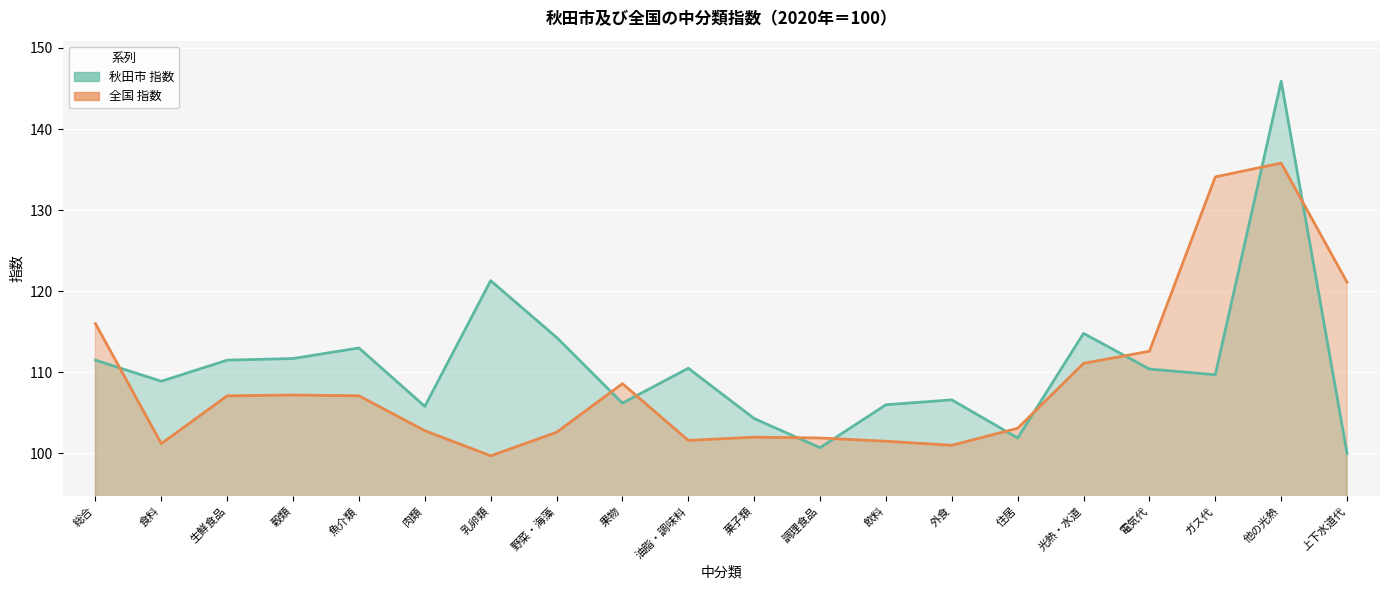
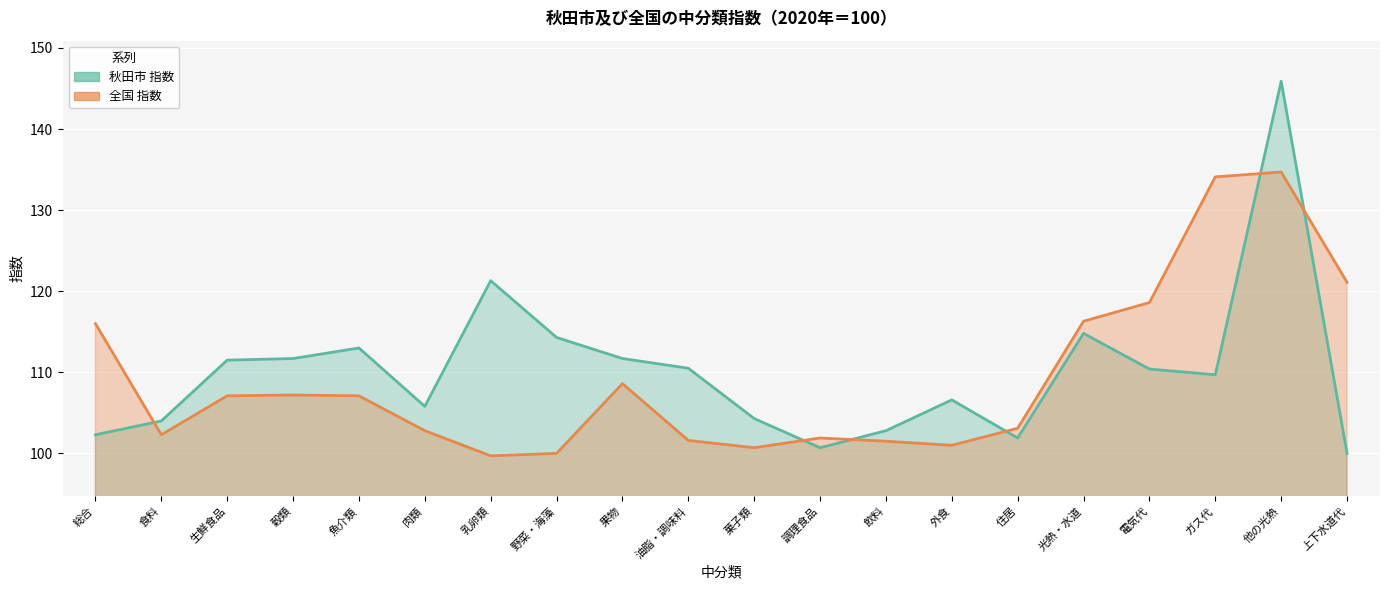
秋田市 指数, 総合: 112 -> 102
秋田市 指数, 食料: 109 -> 104
全国 指数, 食料: 101 -> 102
全国 指数, 野菜・海藻: 103 -> 100
秋田市 指数, 果物: 106 -> 112
全国 指数, 菓子類: 102 -> 101
秋田市 指数, 飲料: 106 -> 103
全国 指数, 光熱・水道: 111 -> 116
全国 指数, 電気代: 113 -> 119
全国 指数, 他の光熱: 136 -> 135
